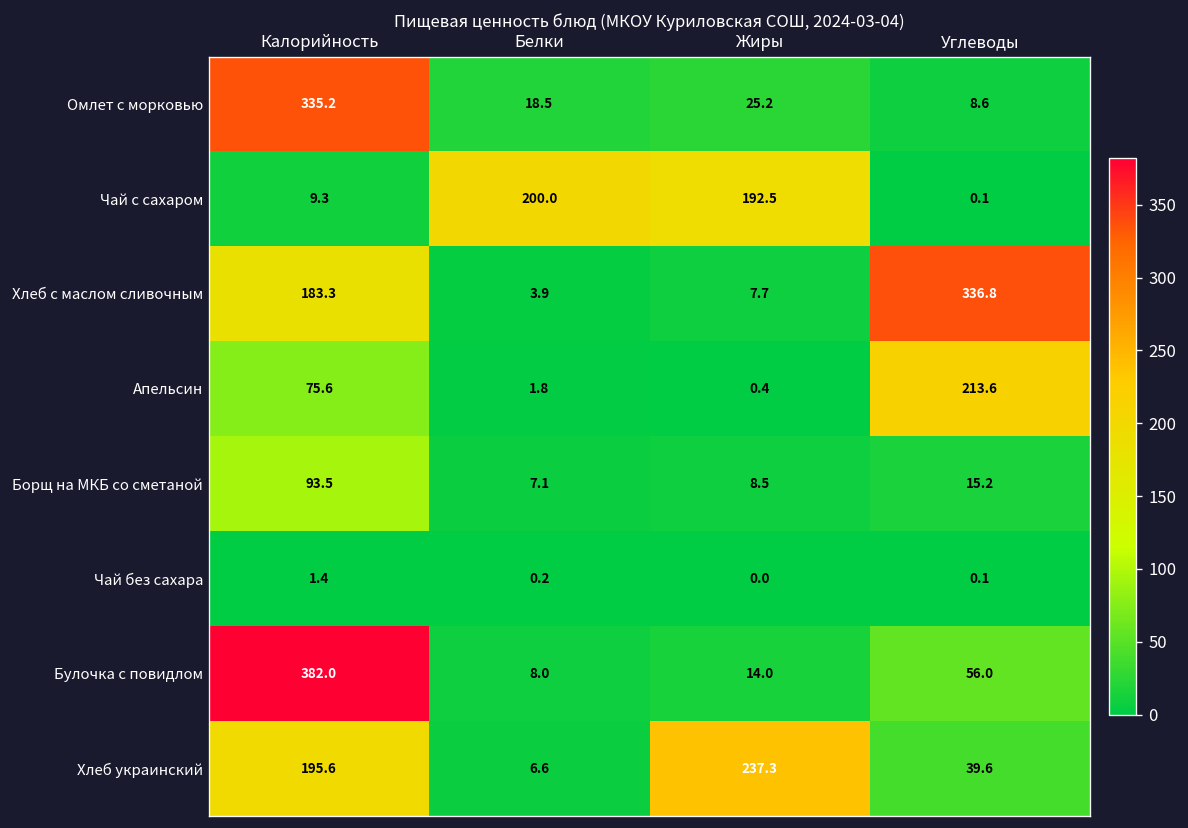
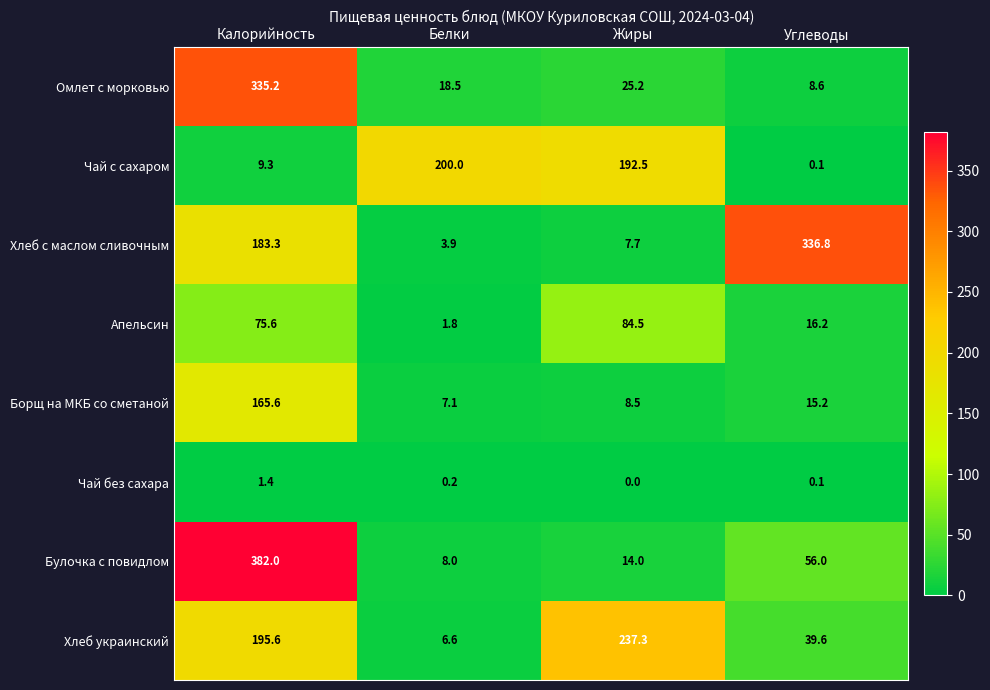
Апельсин, Жиры: 0.4 -> 84.5
Апельсин, Углеводы: 213.6 -> 16.2
Борщ на МКБ со сметаной, Калорийность: 93.5 -> 165.6
